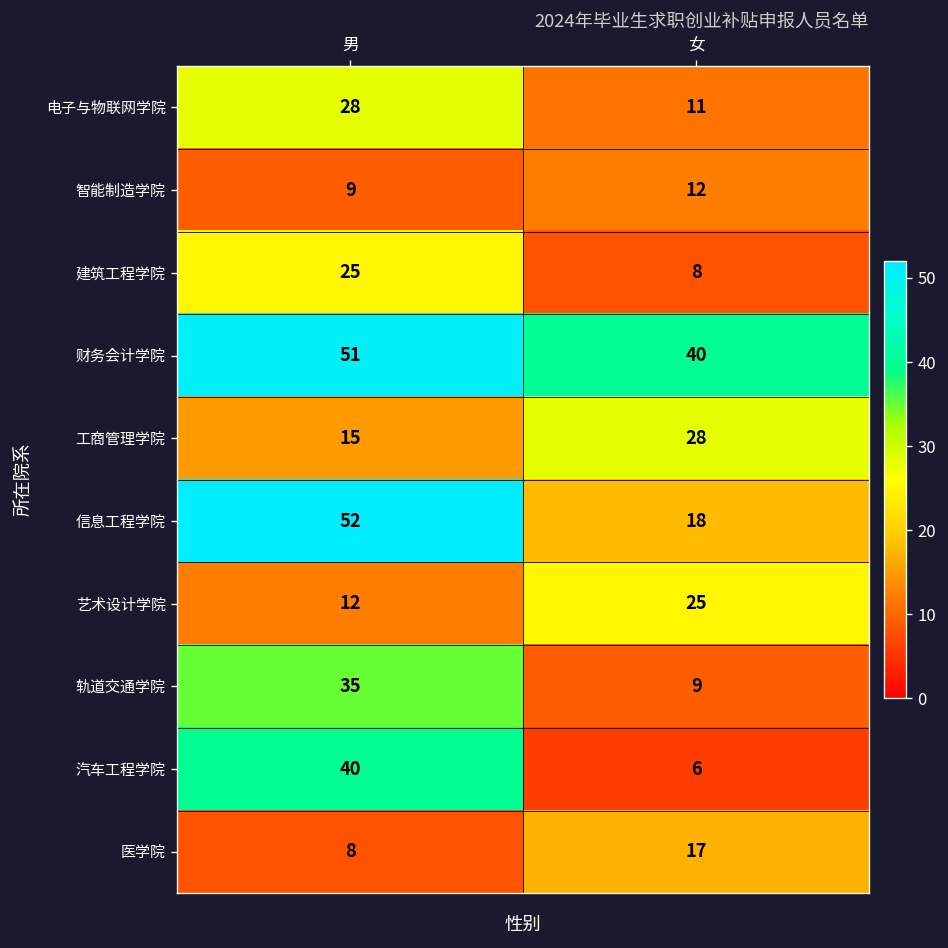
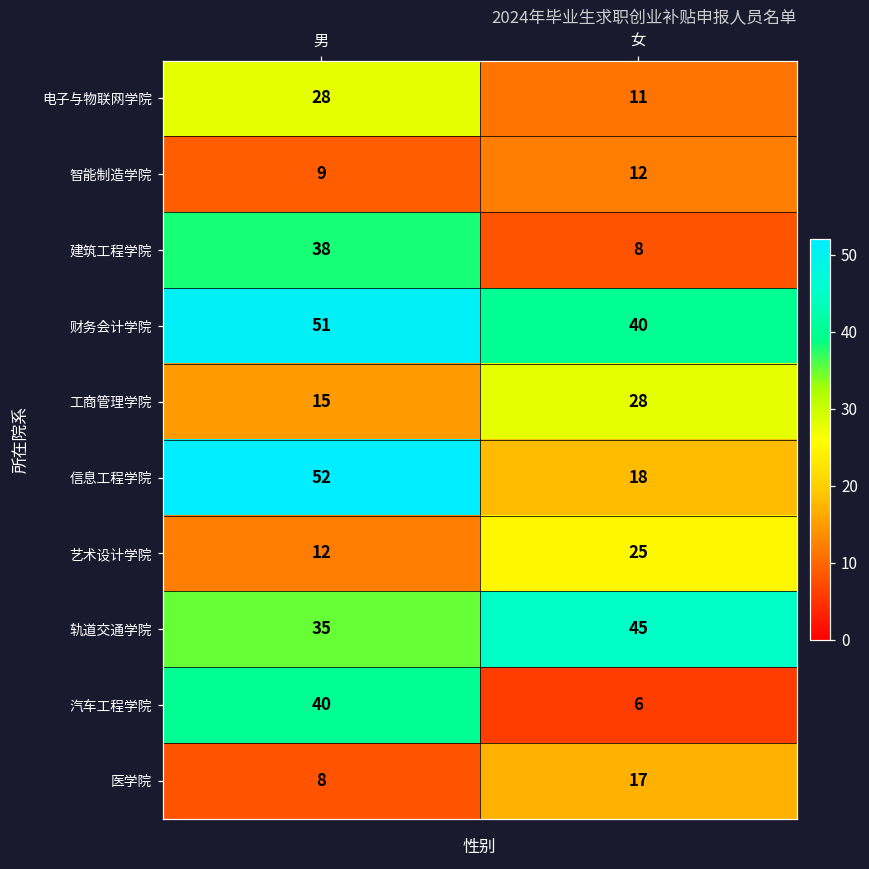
建筑工程学院, 男: 25 -> 38
轨道交通学院, 女: 9 -> 45
